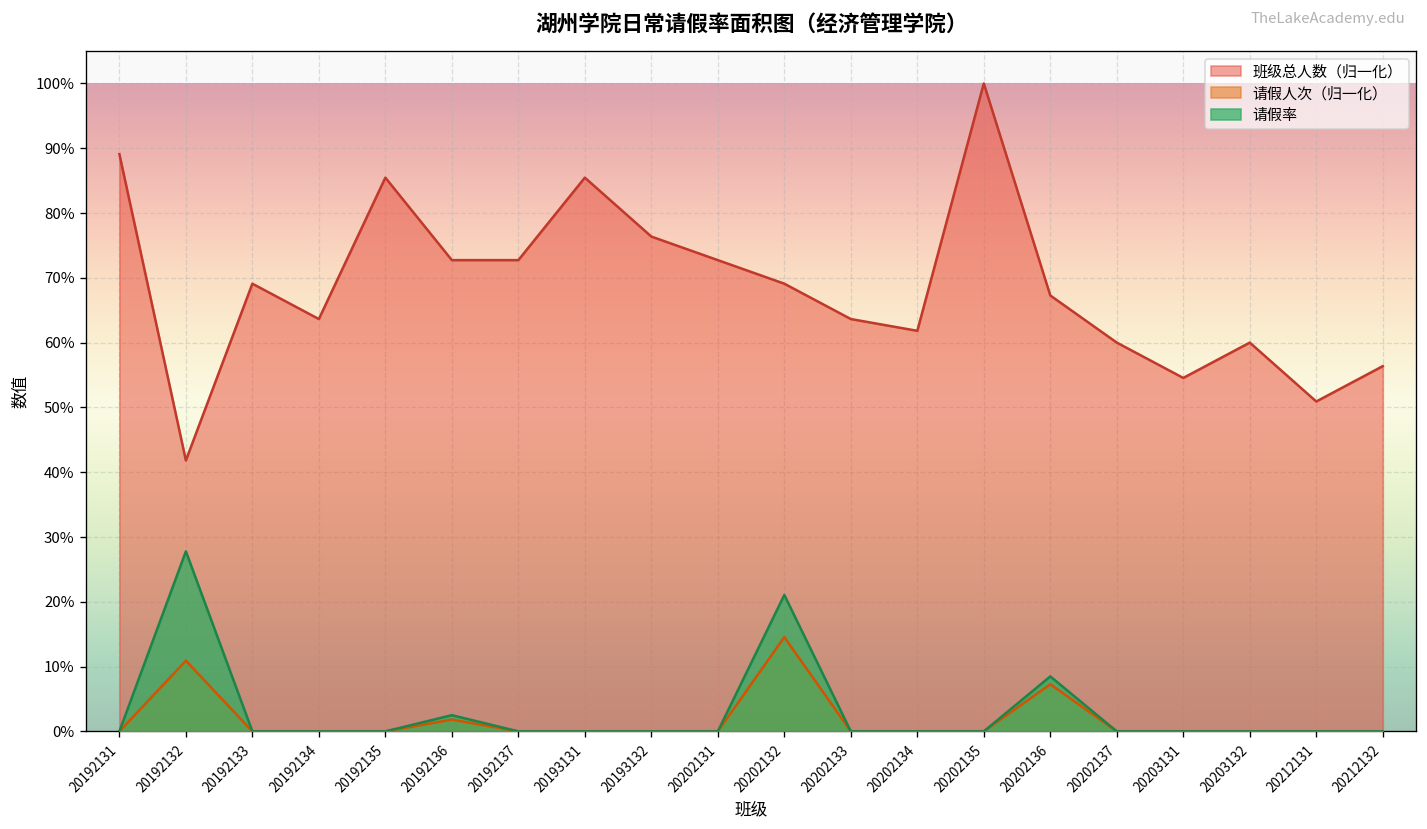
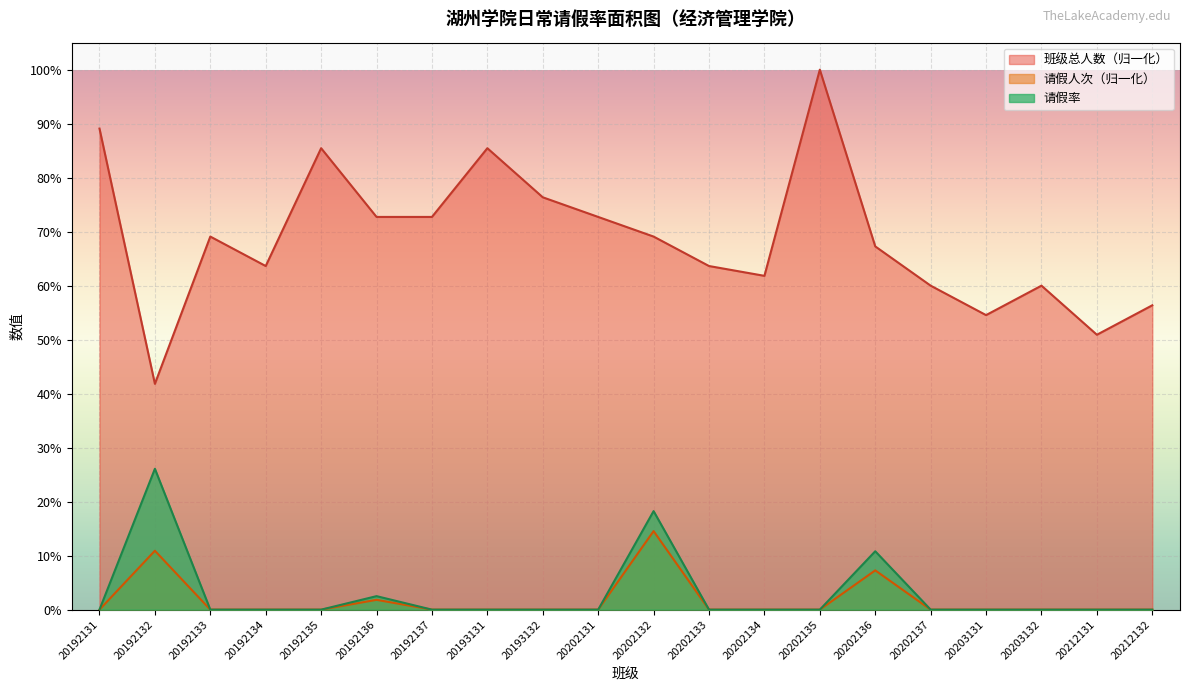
请假率, 20192132: 28% -> 26%
请假率, 20202132: 21% -> 18%
请假率, 20202136: 8% -> 11%
